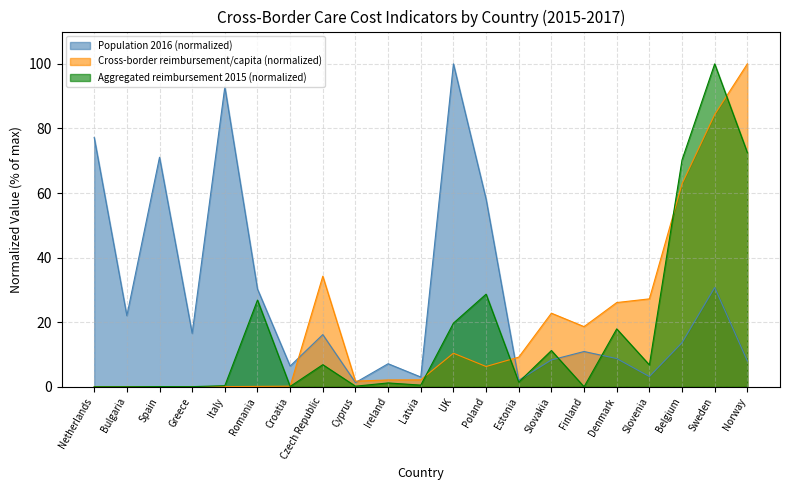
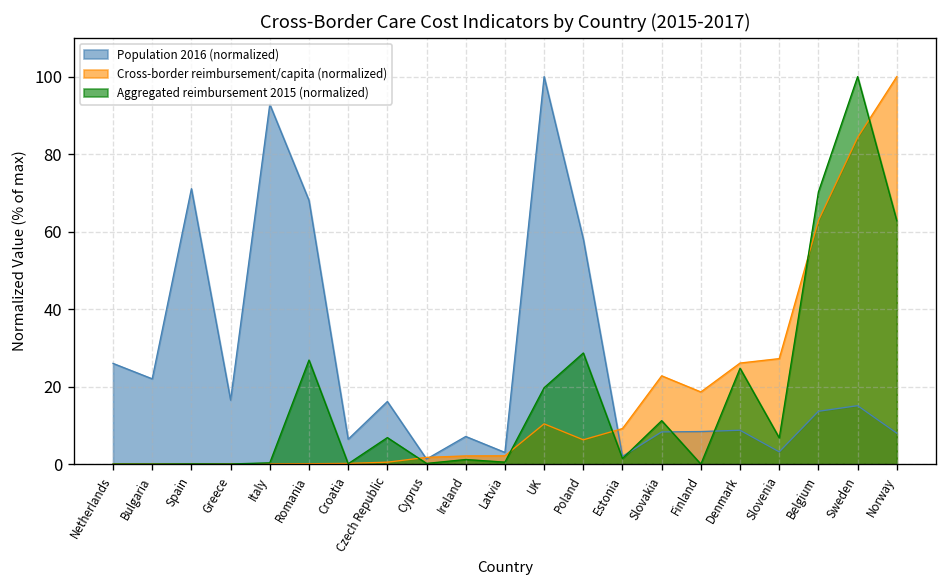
Population 2016 (normalized), Netherlands: 77 -> 26
Population 2016 (normalized), Romania: 30 -> 68
Cross-border reimbursement/capita (normalized), Czech Republic: 34 -> 0
Population 2016 (normalized), Finland: 11 -> 8
Aggregated reimbursement 2015 (normalized), Denmark: 18 -> 25
Population 2016 (normalized), Sweden: 31 -> 15
Aggregated reimbursement 2015 (normalized), Norway: 73 -> 63
